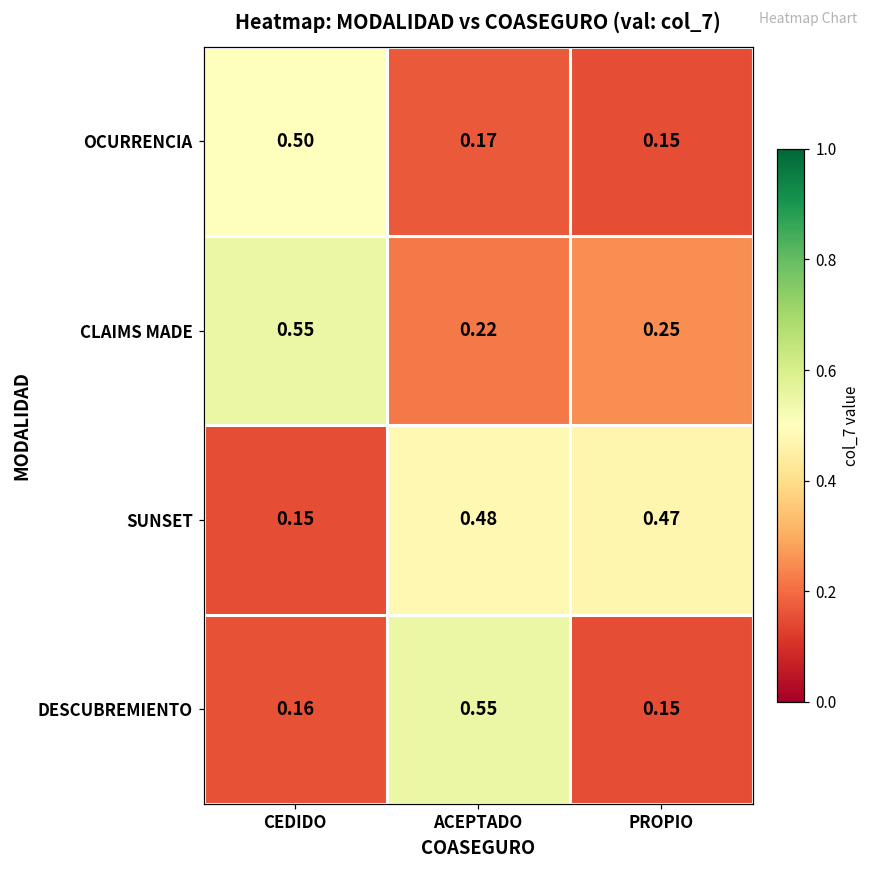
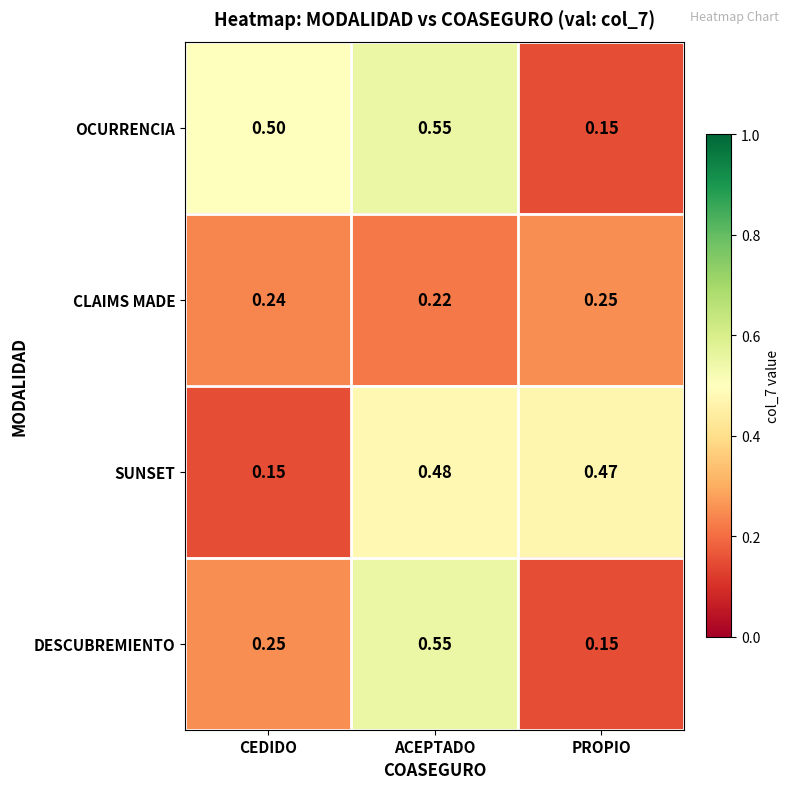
OCURRENCIA, ACEPTADO: 0.17 -> 0.55
CLAIMS MADE, CEDIDO: 0.55 -> 0.24
DESCUBREMIENTO, CEDIDO: 0.16 -> 0.25
